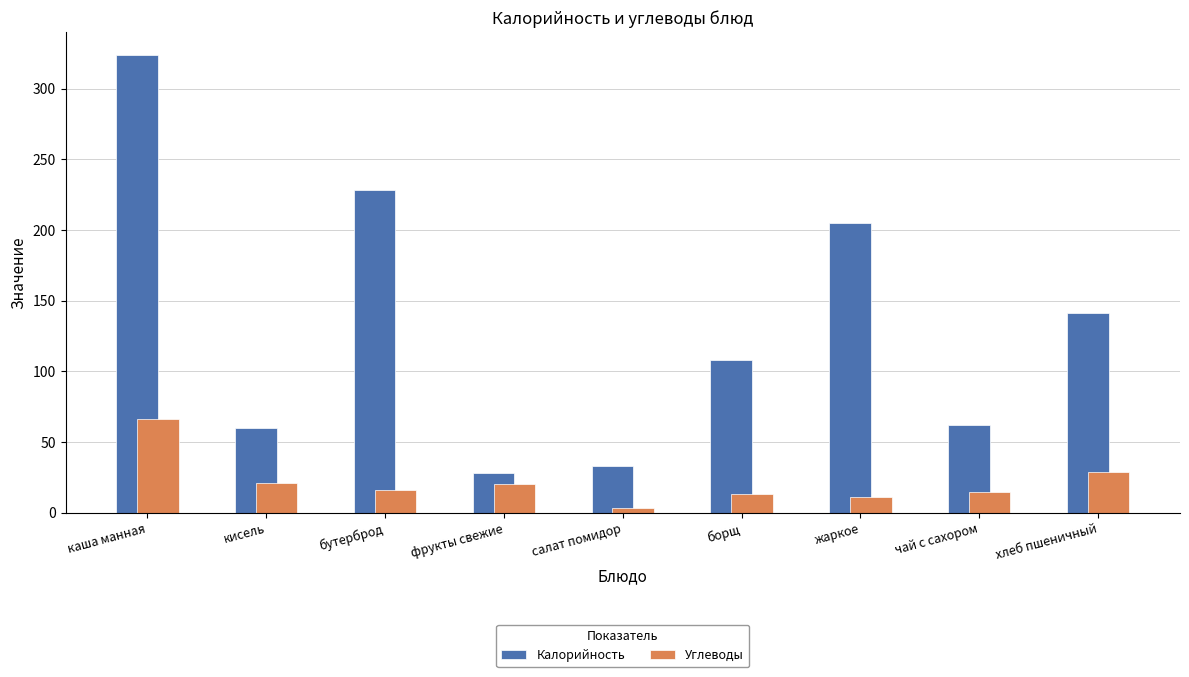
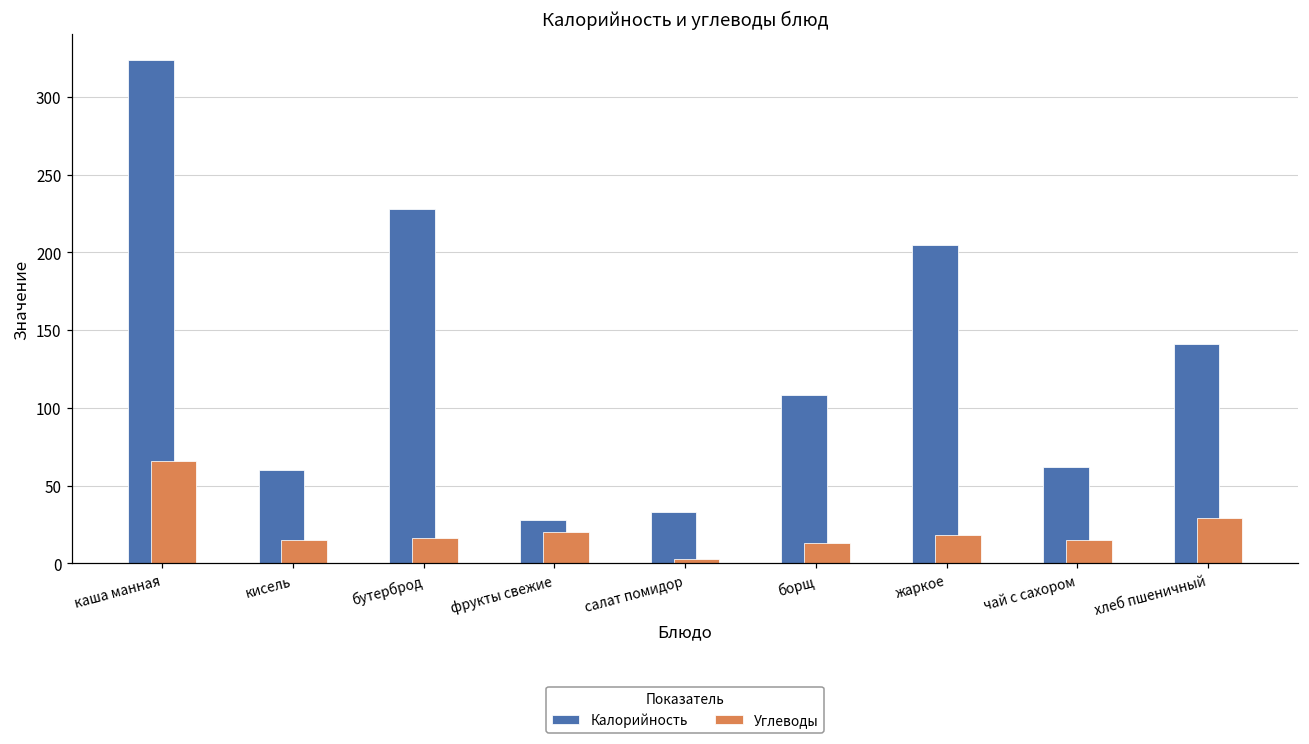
Углеводы, кисель: 21 -> 15
Углеводы, жаркое: 11 -> 18
